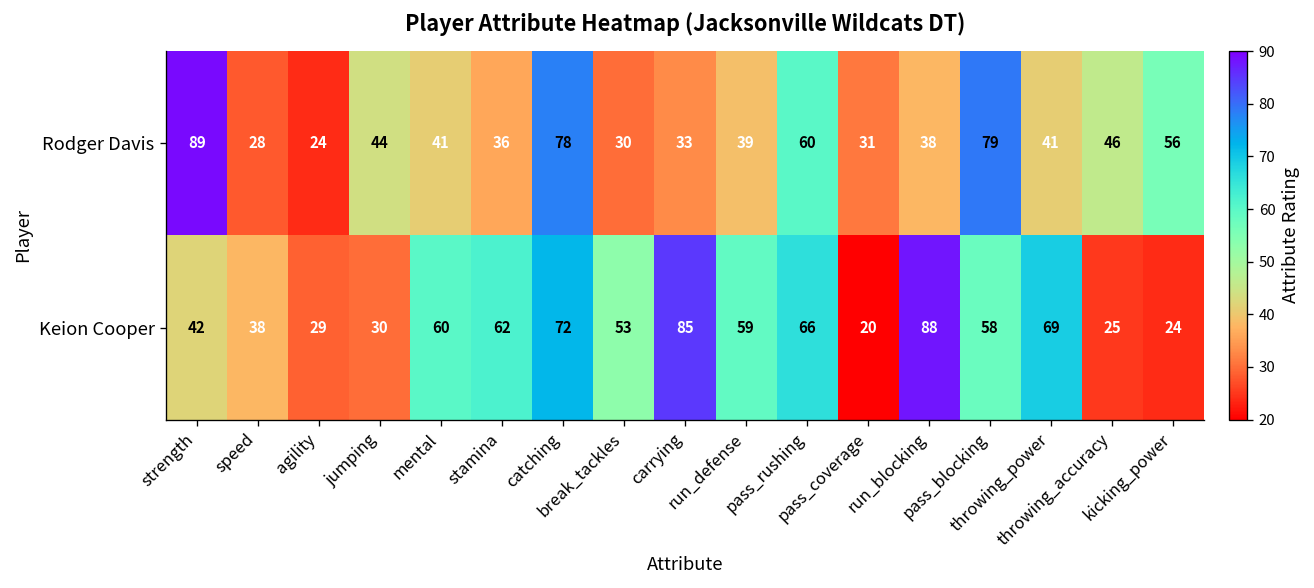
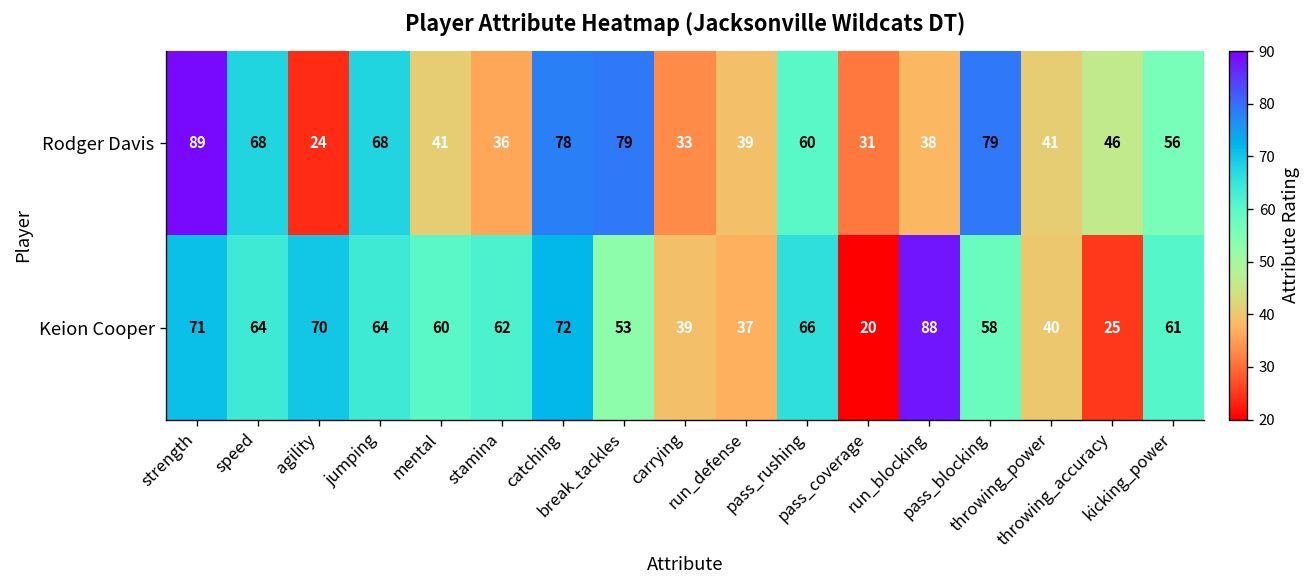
Rodger Davis, speed: 28 -> 68
Rodger Davis, jumping: 44 -> 68
Rodger Davis, break_tackles: 30 -> 79
Keion Cooper, strength: 42 -> 71
Keion Cooper, speed: 38 -> 64
Keion Cooper, agility: 29 -> 70
Keion Cooper, jumping: 30 -> 64
Keion Cooper, carrying: 85 -> 39
Keion Cooper, run_defense: 59 -> 37
Keion Cooper, throwing_power: 69 -> 40
Keion Cooper, kicking_power: 24 -> 61
